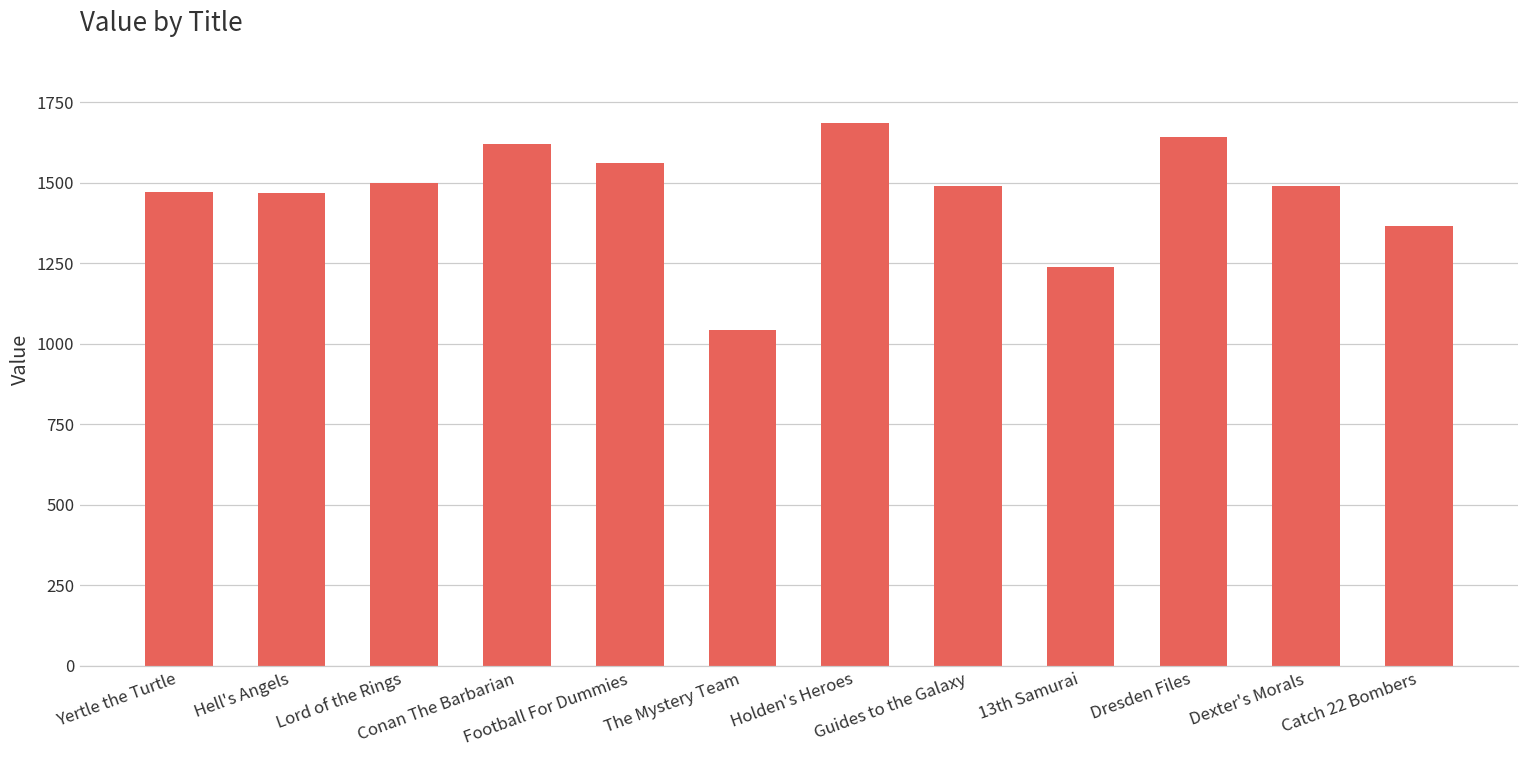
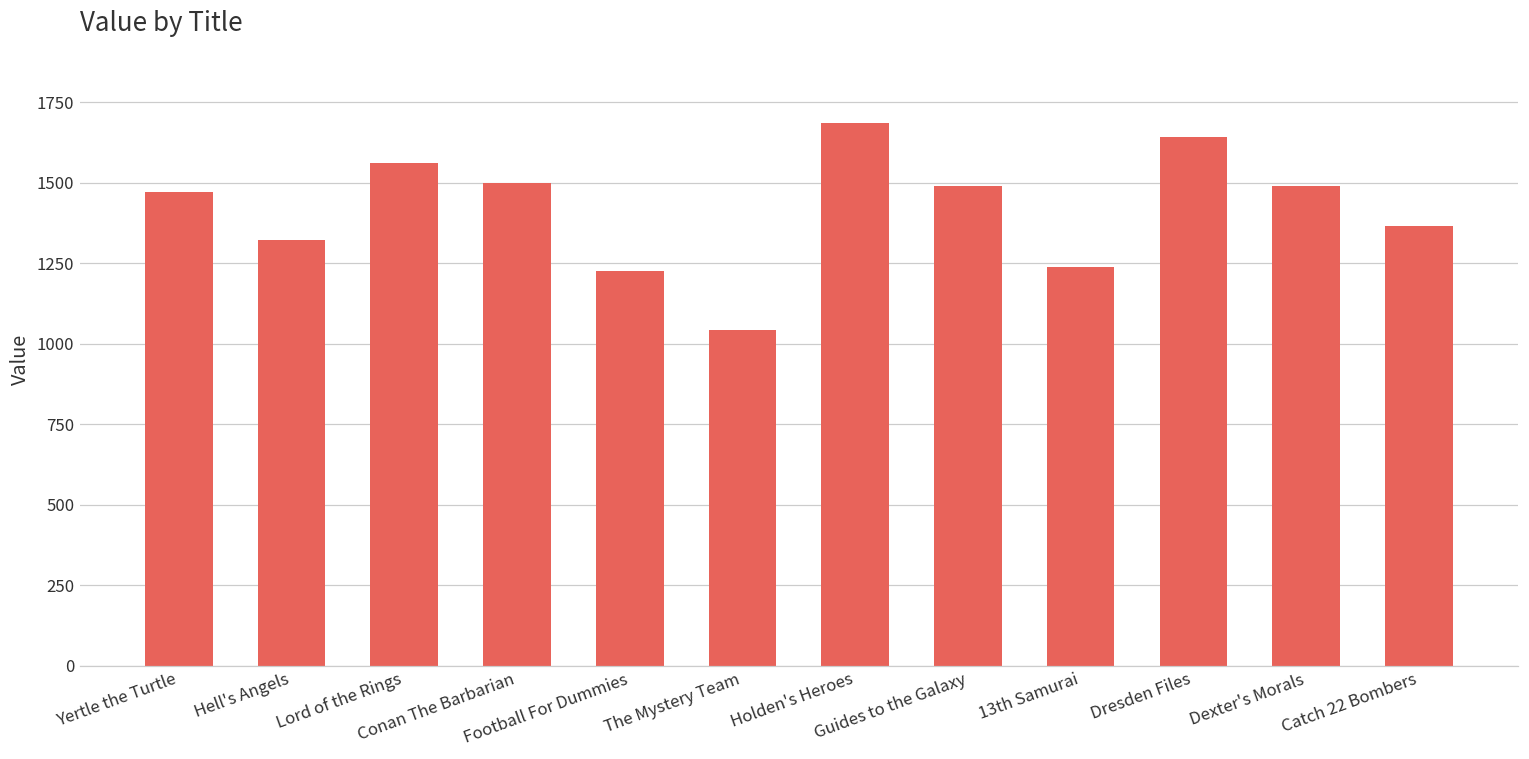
Hell's Angels: 1470 -> 1320
Lord of the Rings: 1500 -> 1560
Conan The Barbarian: 1620 -> 1500
Football For Dummies: 1560 -> 1230
